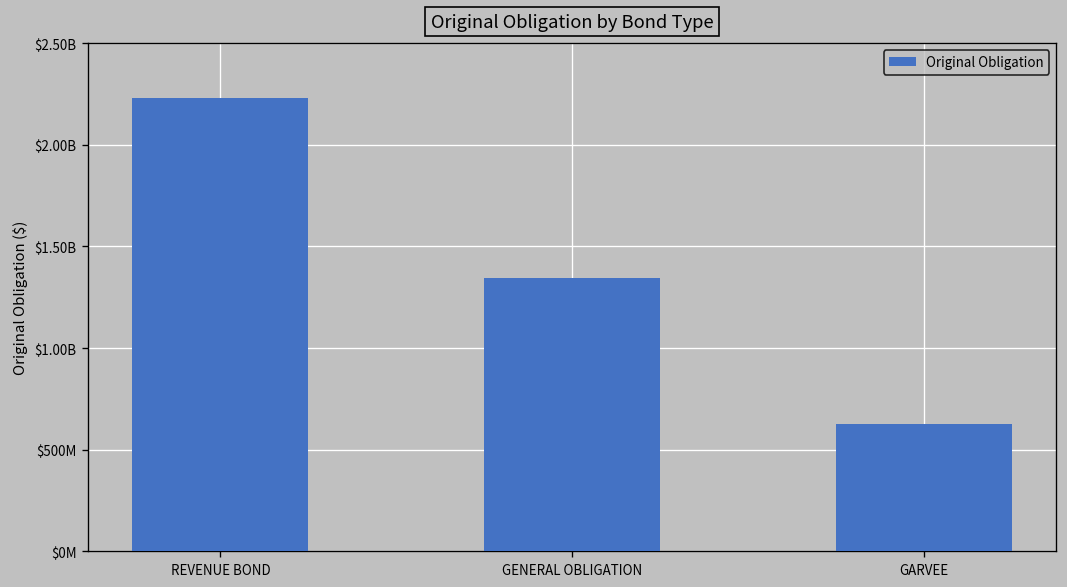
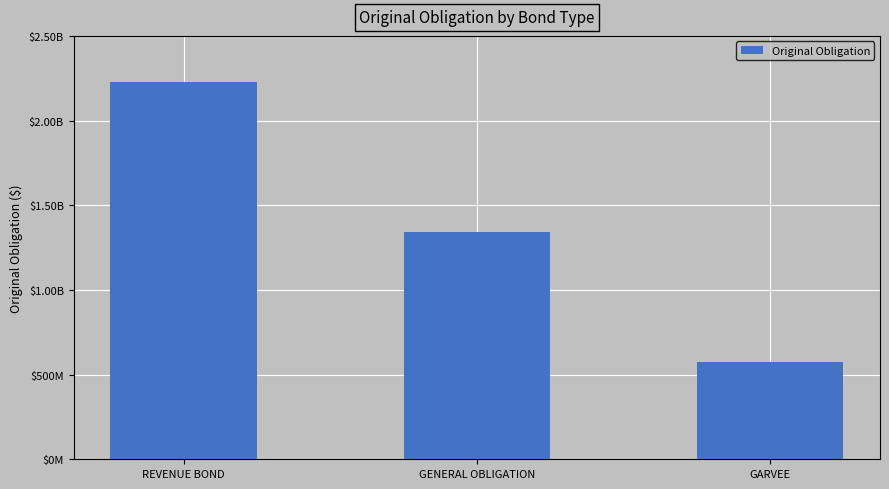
GARVEE: $630000000 -> $580000000
